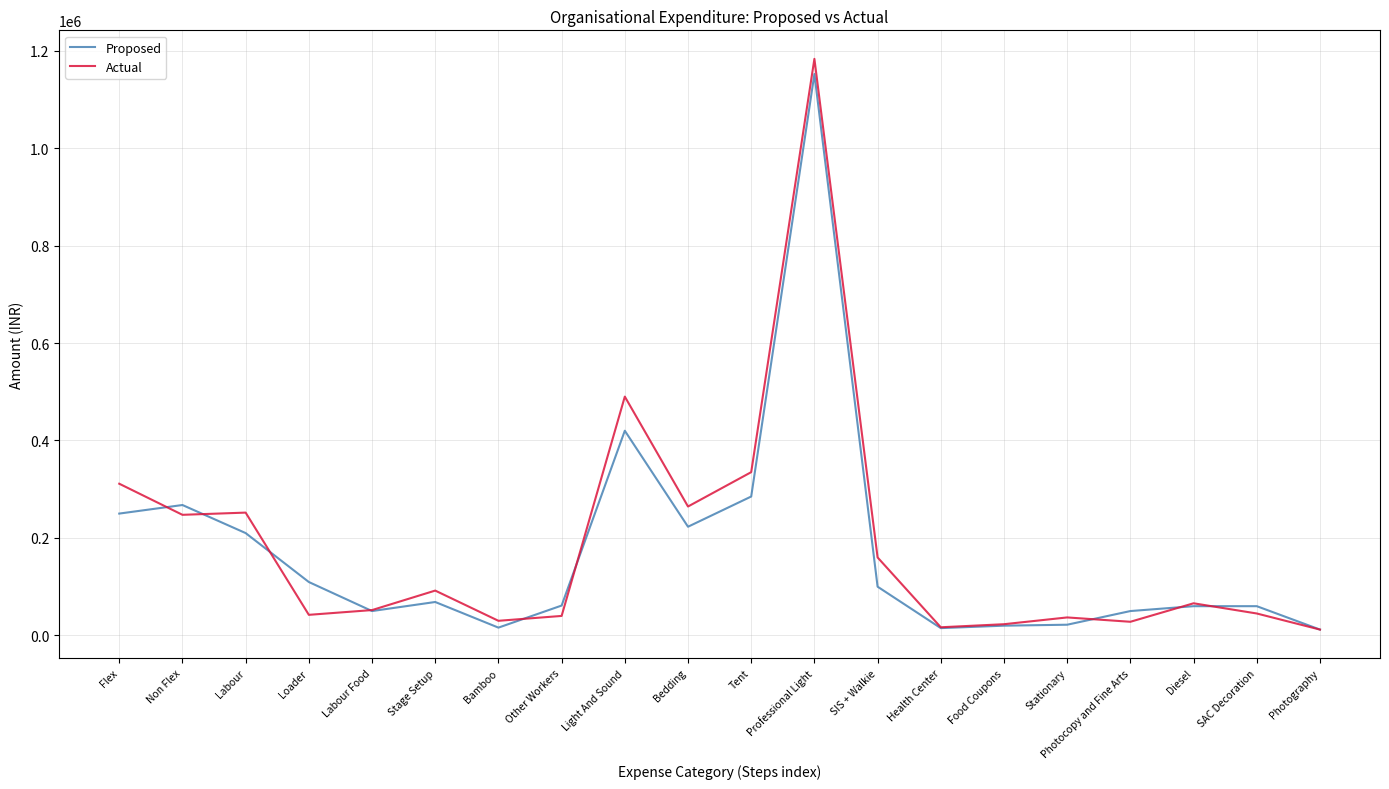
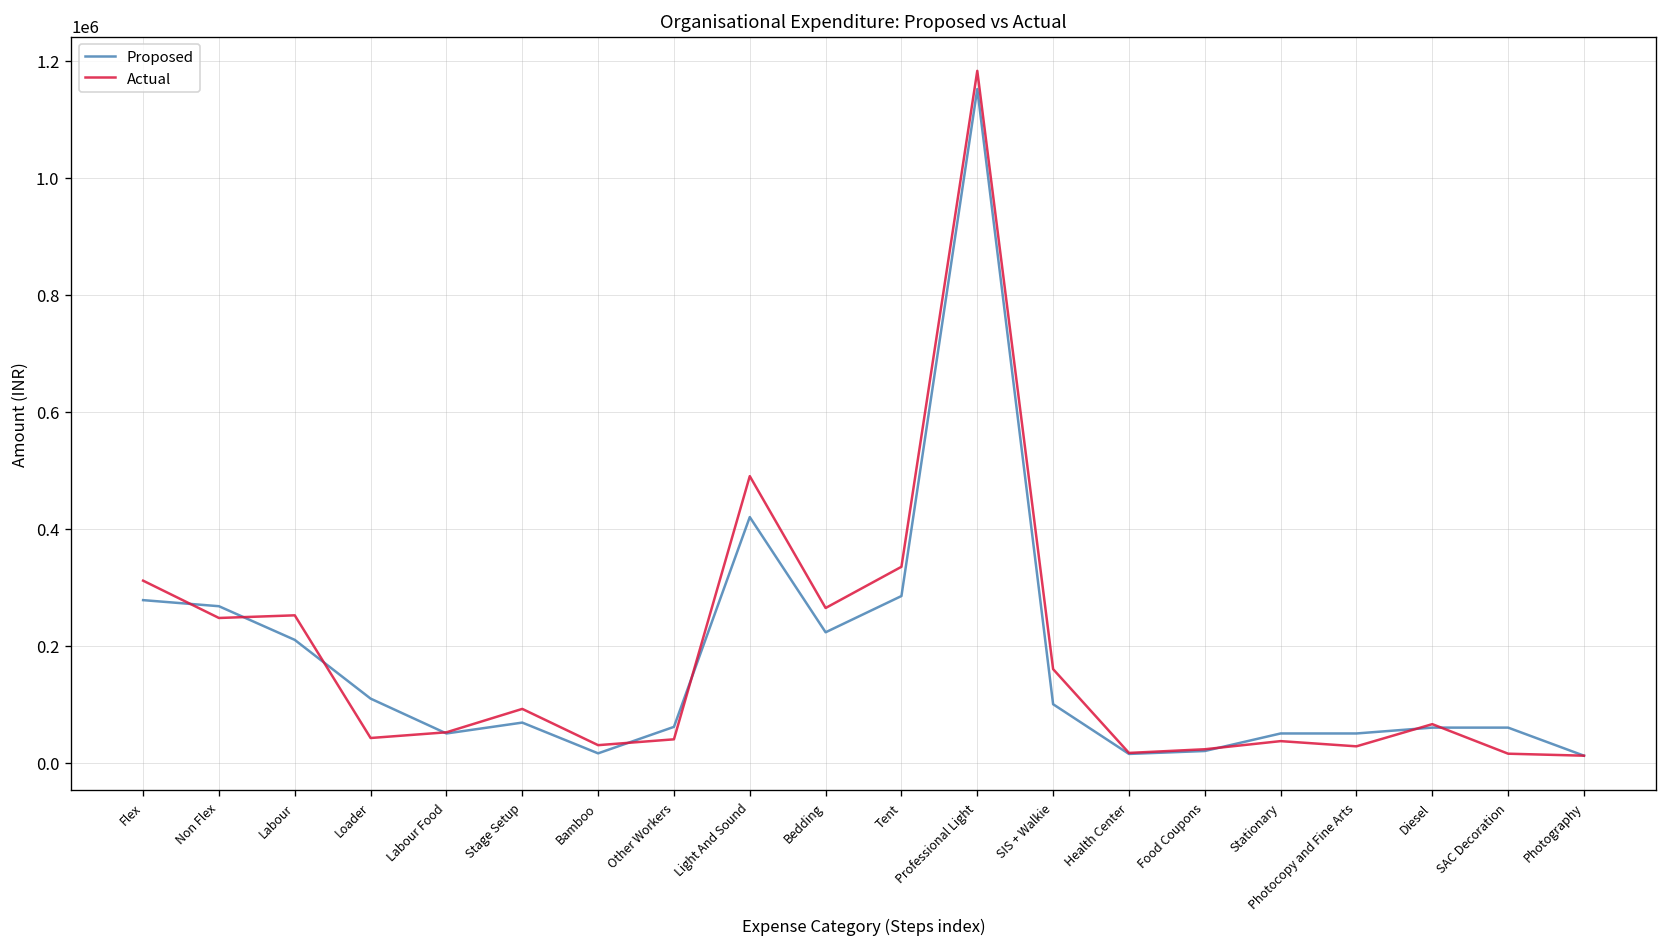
Proposed, Flex: 250000 -> 280000
Proposed, Stationary: 20000 -> 50000
Actual, SAC Decoration: 50000 -> 20000
